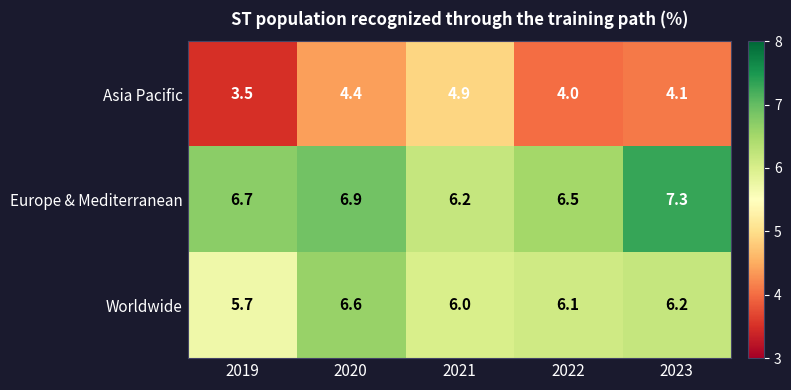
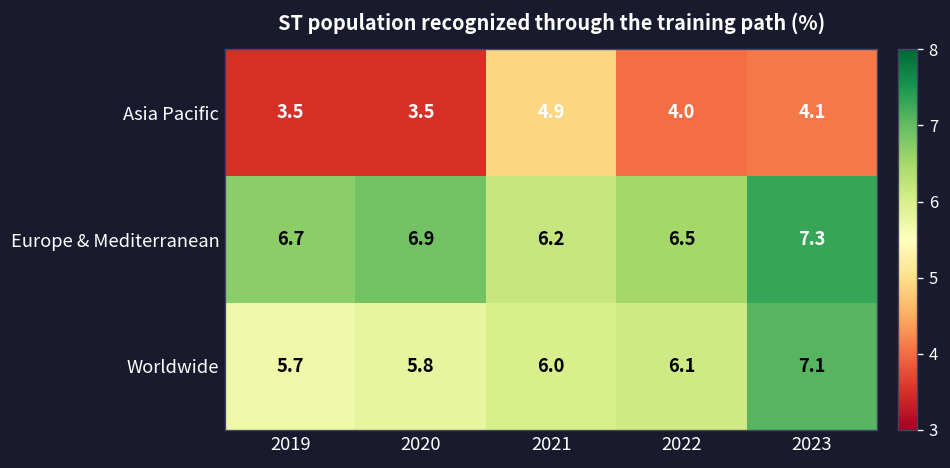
Asia Pacific, 2020: 4.4 -> 3.5
Worldwide, 2020: 6.6 -> 5.8
Worldwide, 2023: 6.2 -> 7.1
